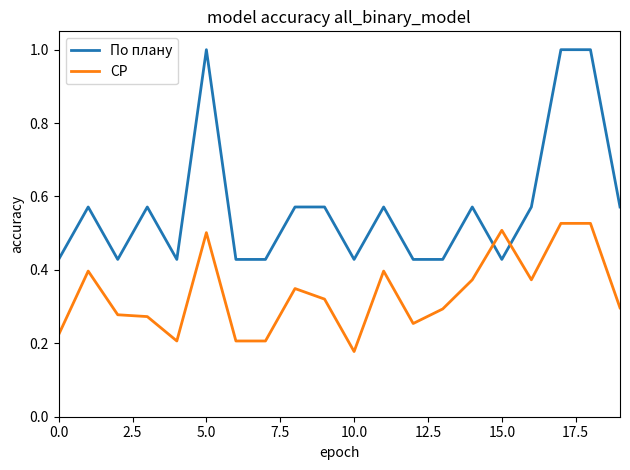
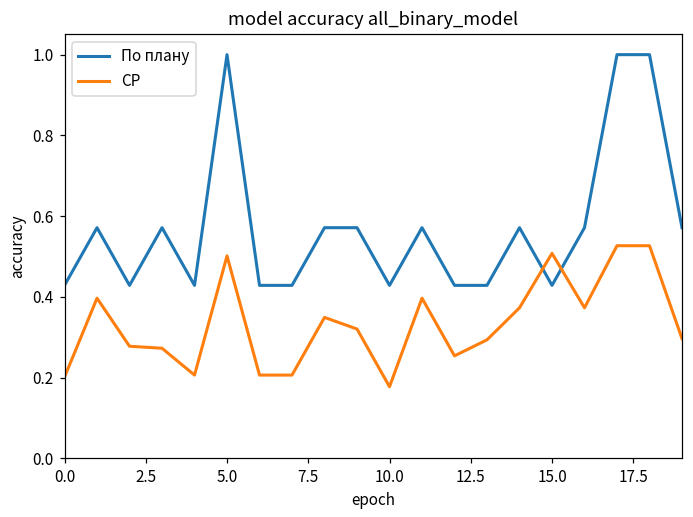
СР, 0.0: 0.22 -> 0.20
